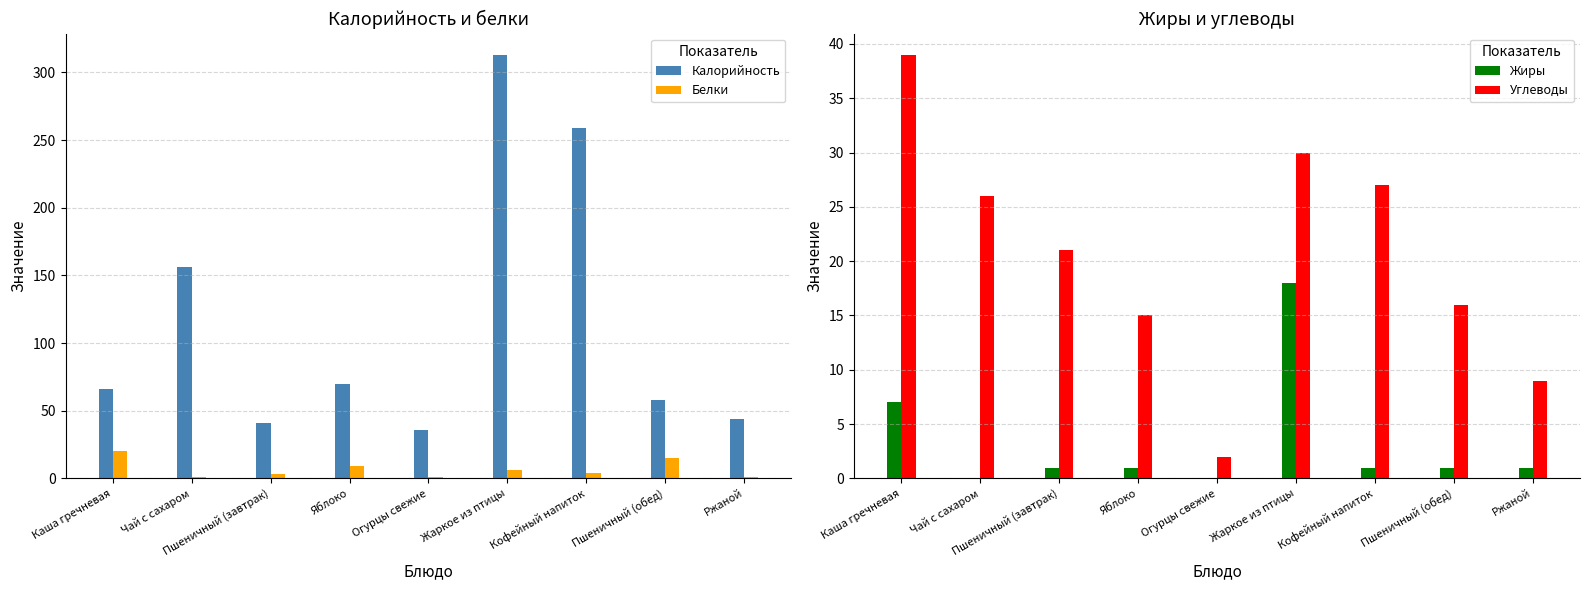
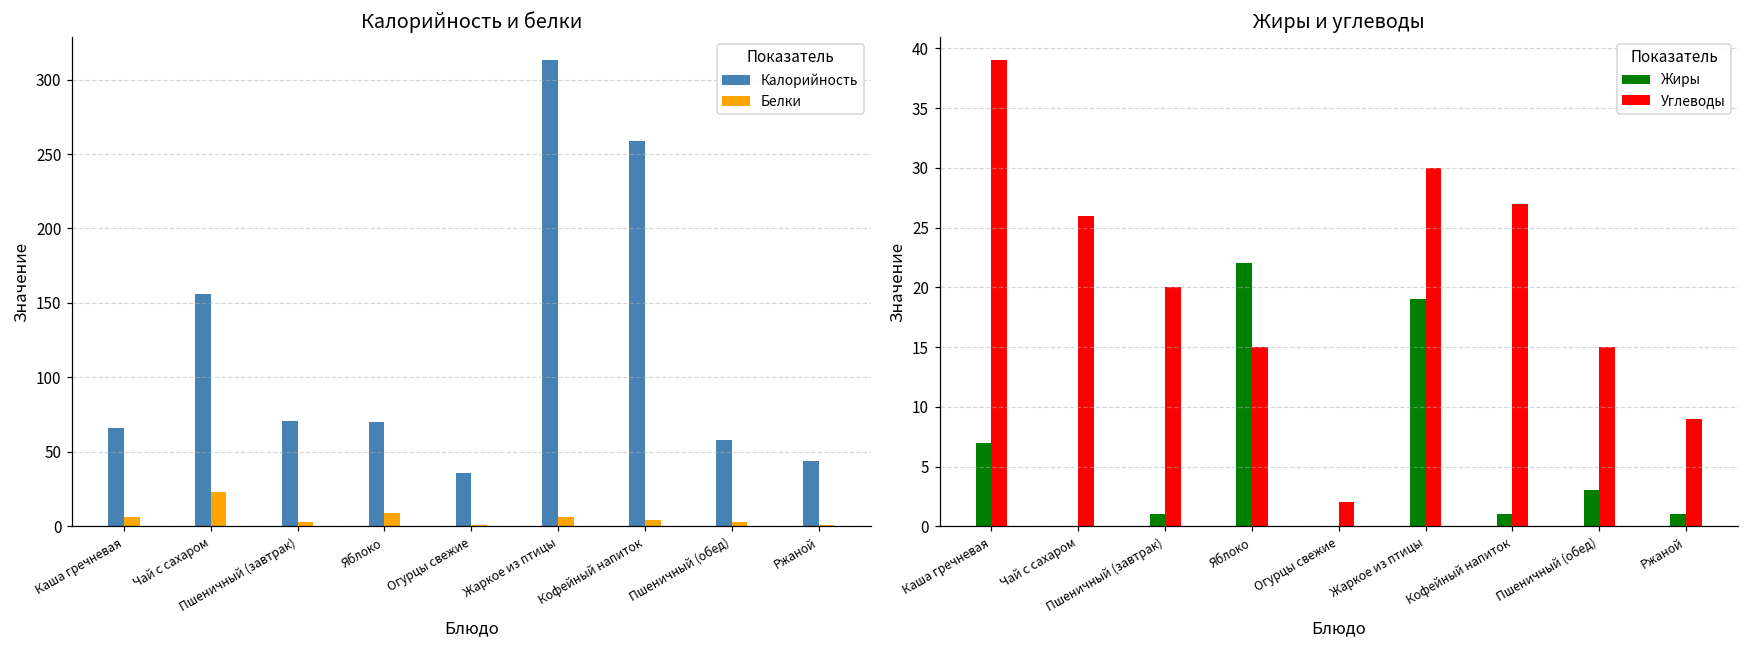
Калорийность и белки, Белки, Каша гречневая: 20 -> 6
Калорийность и белки, Белки, Чай с сахаром: 1 -> 23
Калорийность и белки, Калорийность, Пшеничный (завтрак): 41 -> 71
Калорийность и белки, Белки, Пшеничный (обед): 15 -> 3
Жиры и углеводы, Углеводы, Пшеничный (завтрак): 21 -> 20
Жиры и углеводы, Жиры, Яблоко: 1 -> 22
Жиры и углеводы, Жиры, Жаркое из птицы: 18 -> 19
Жиры и углеводы, Жиры, Пшеничный (обед): 1 -> 3
Жиры и углеводы, Углеводы, Пшеничный (обед): 16 -> 15
